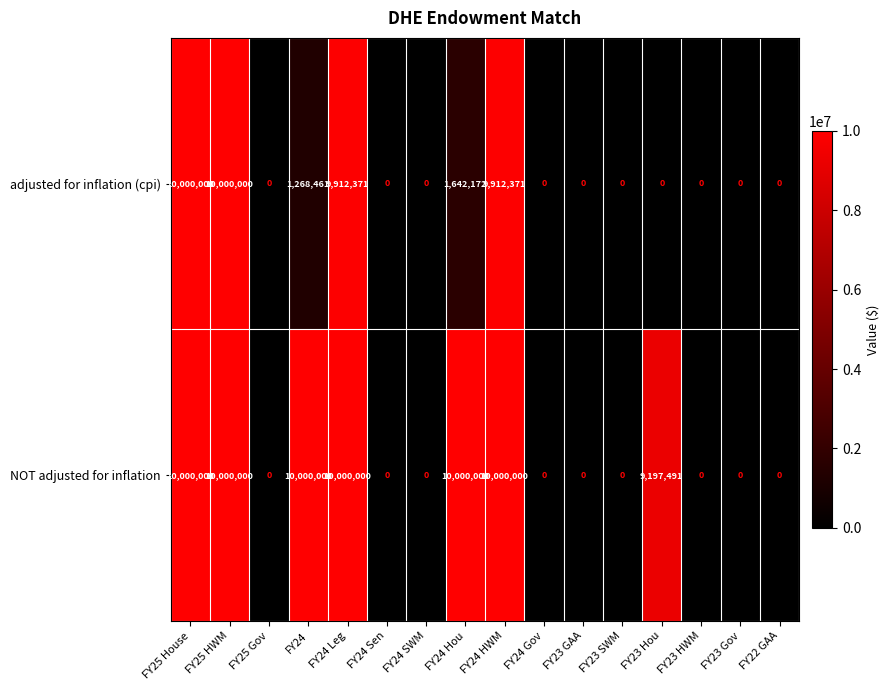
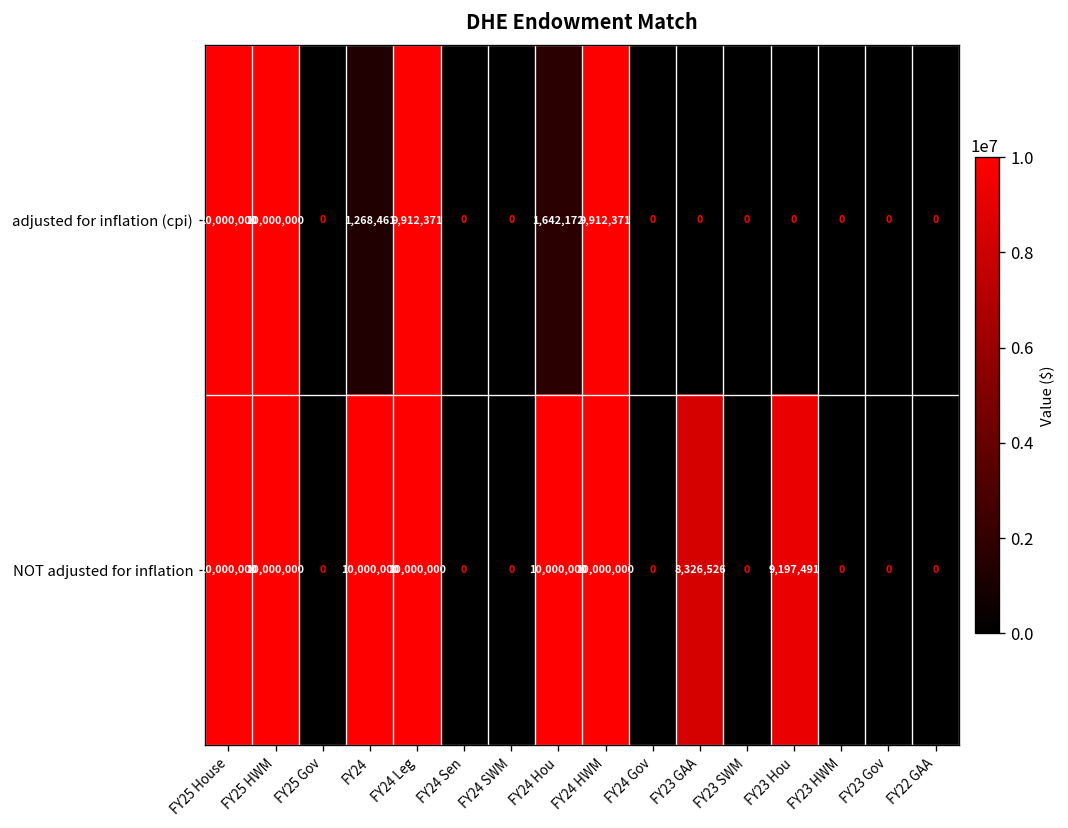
NOT adjusted for inflation, FY23 GAA: 0 -> 8,326,526
